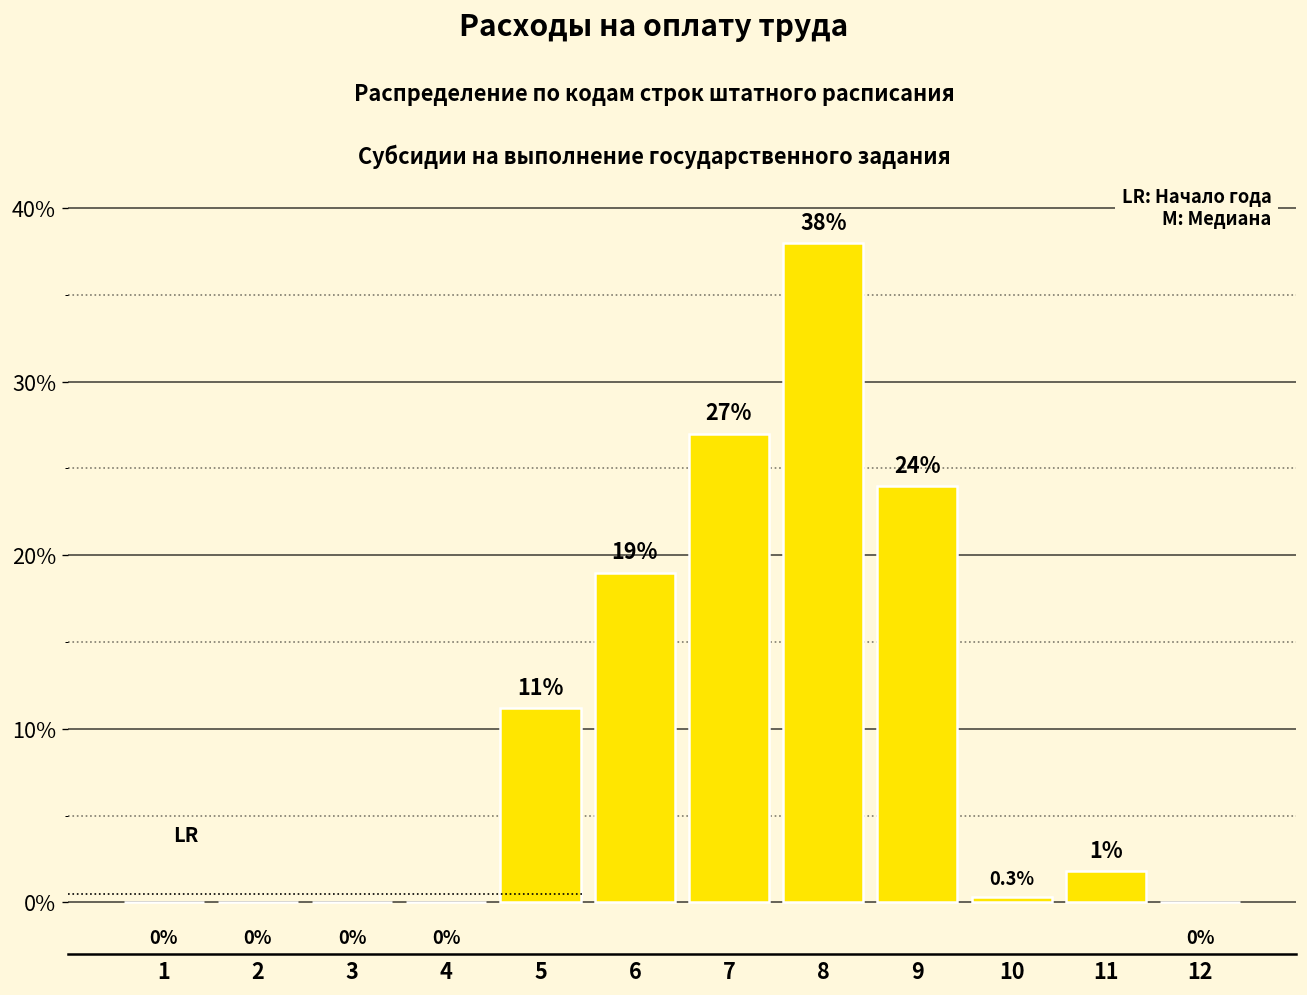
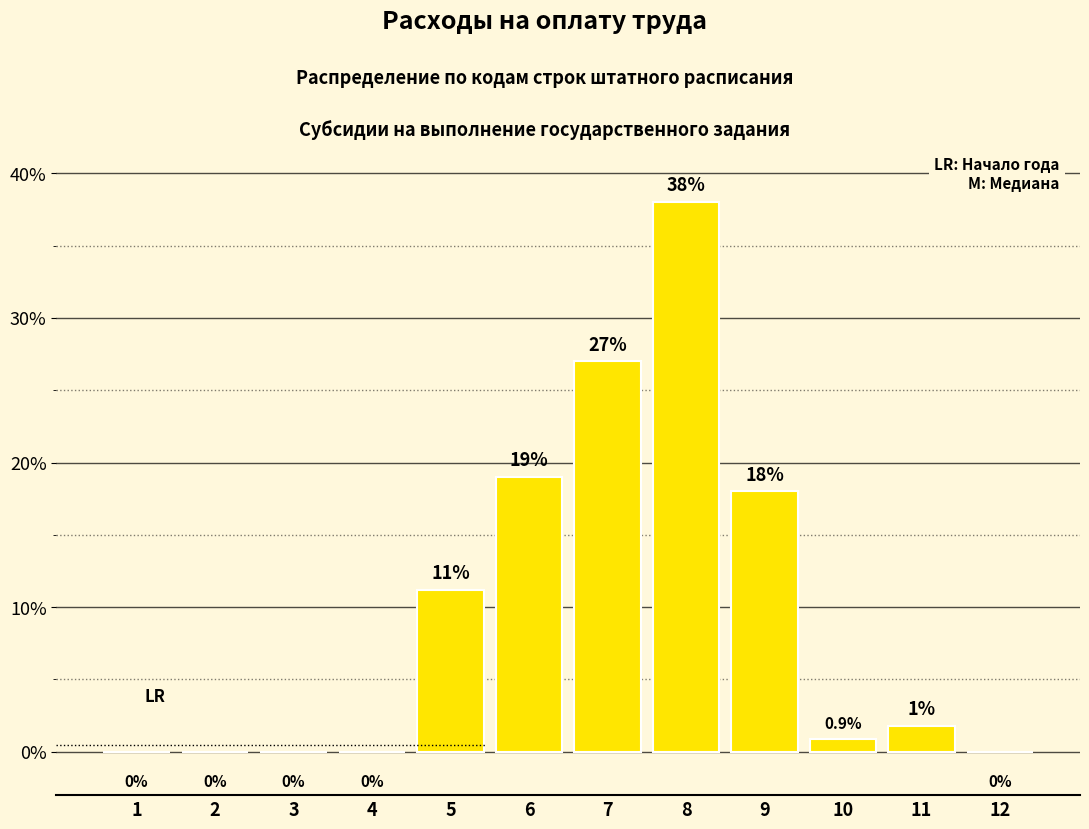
9: 24% -> 18%
10: 0.3% -> 0.9%
